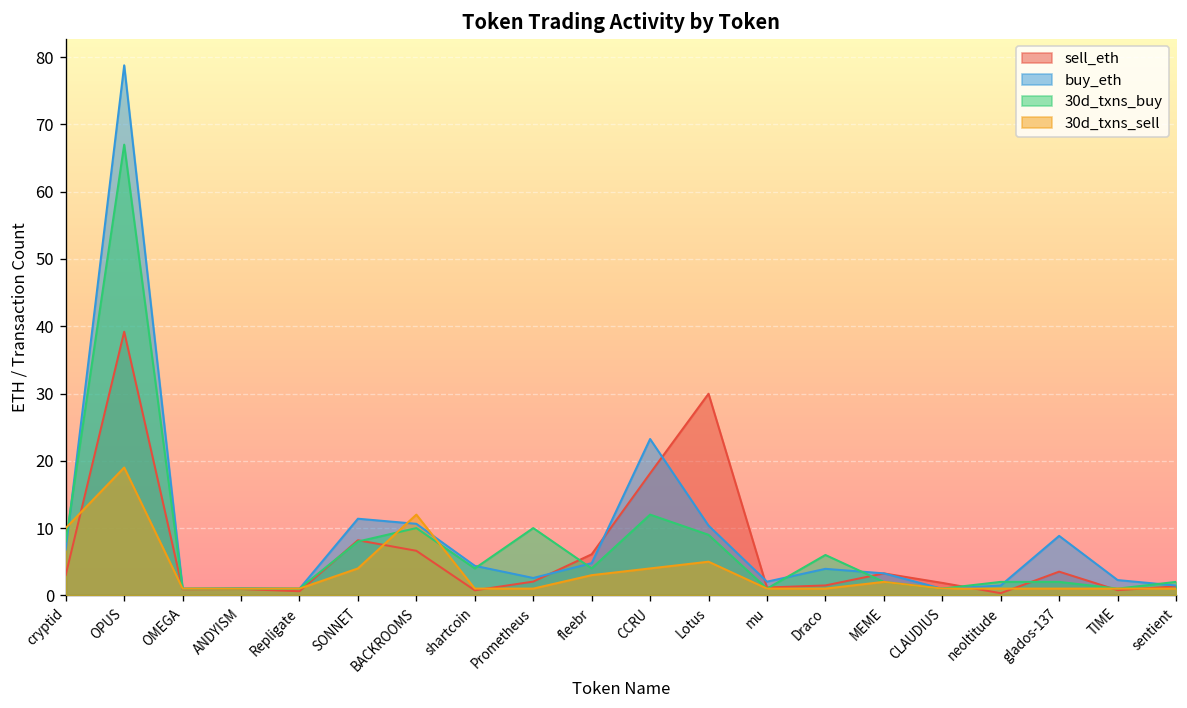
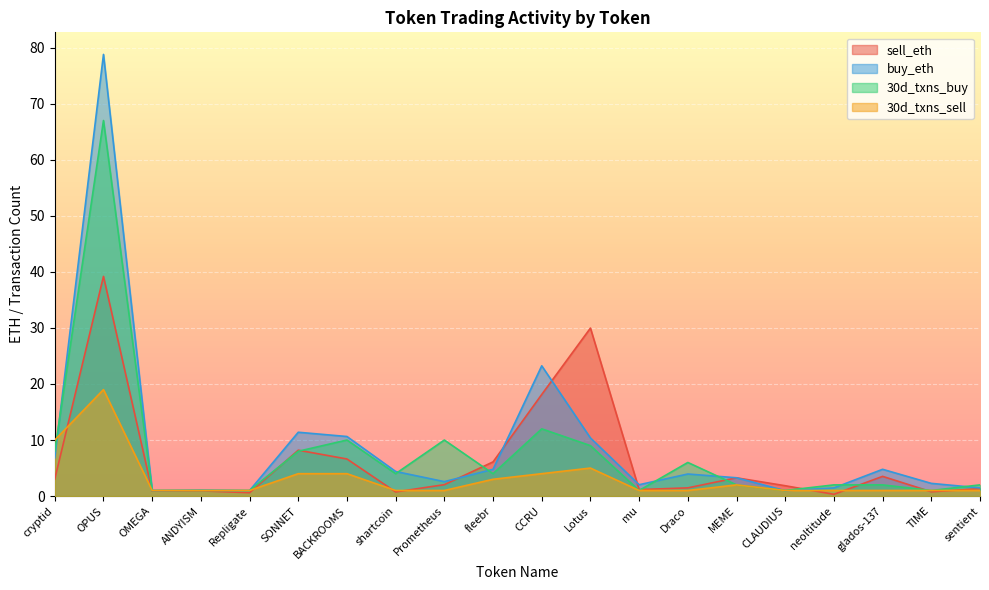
30d_txns_sell, BACKROOMS: 12 -> 4
buy_eth, glados-137: 9 -> 5
